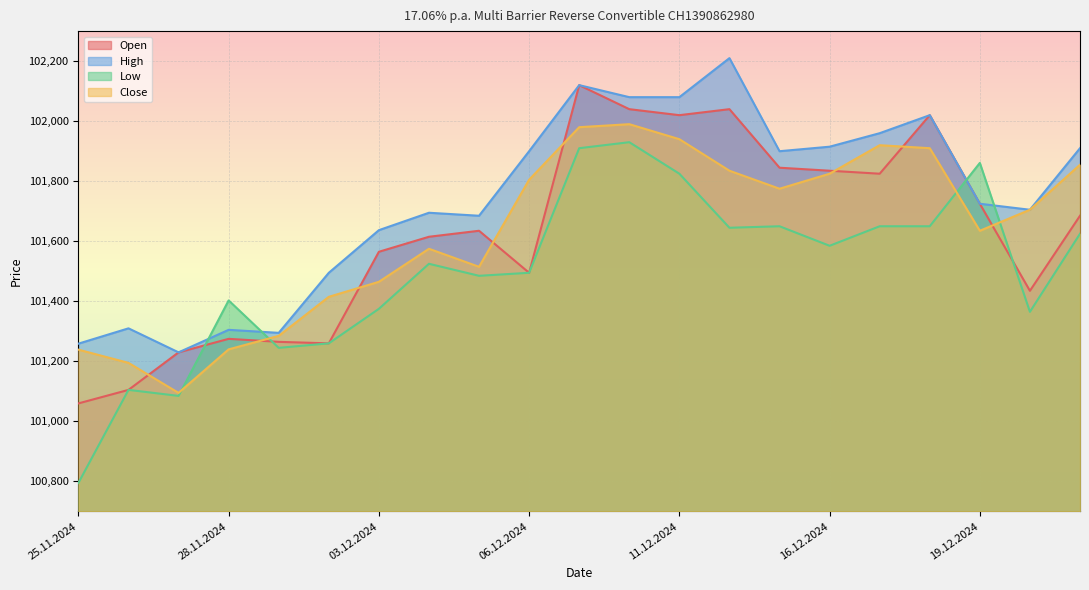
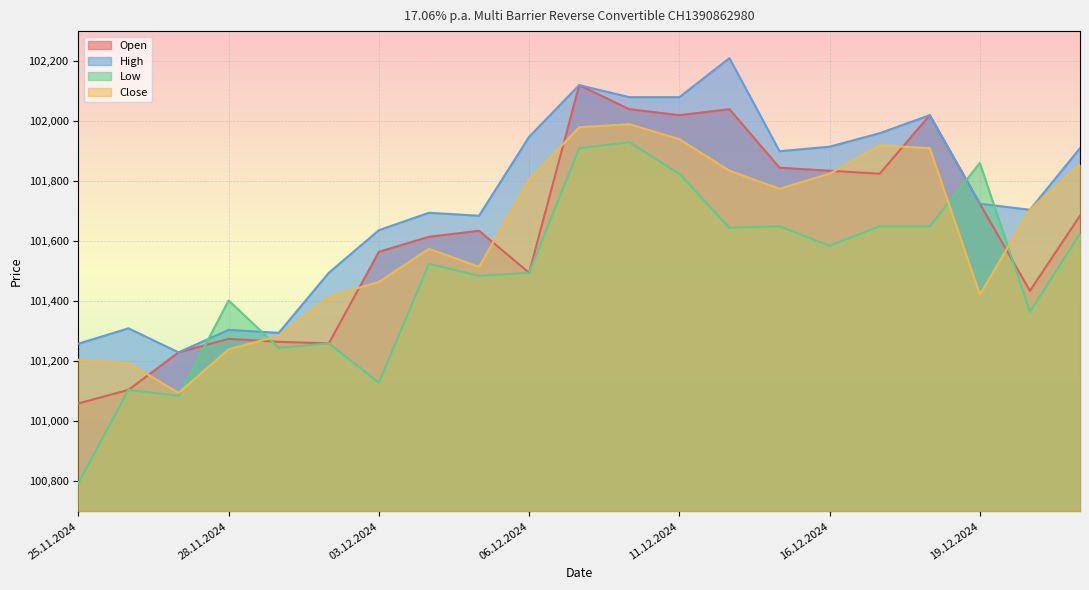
Close, 25.11.2024: 101,240 -> 101,210
Low, 03.12.2024: 101,380 -> 101,130
High, 06.12.2024: 101,900 -> 101,950
Close, 19.12.2024: 101,640 -> 101,420
